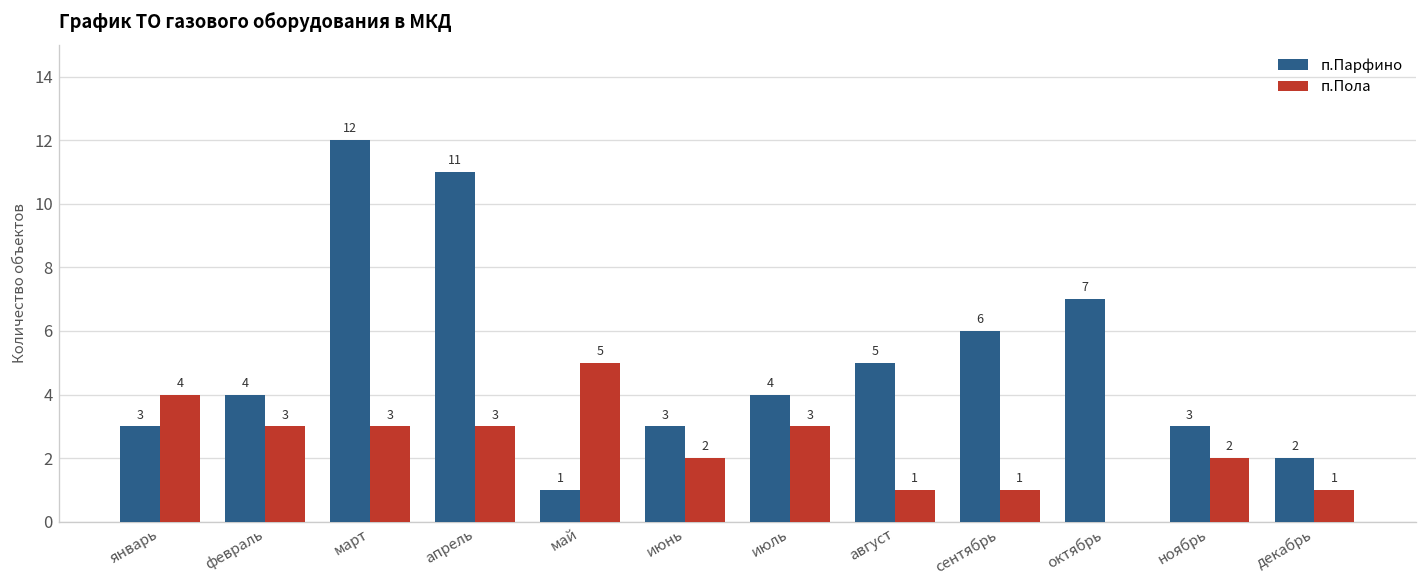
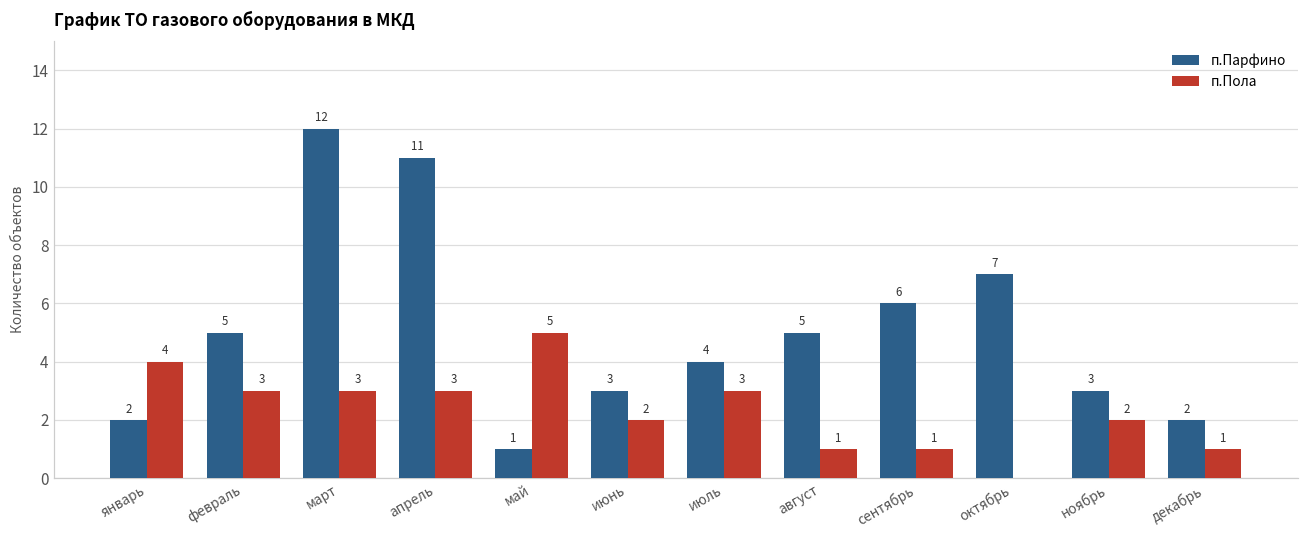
п.Парфино, январь: 3 -> 2
п.Парфино, февраль: 4 -> 5
